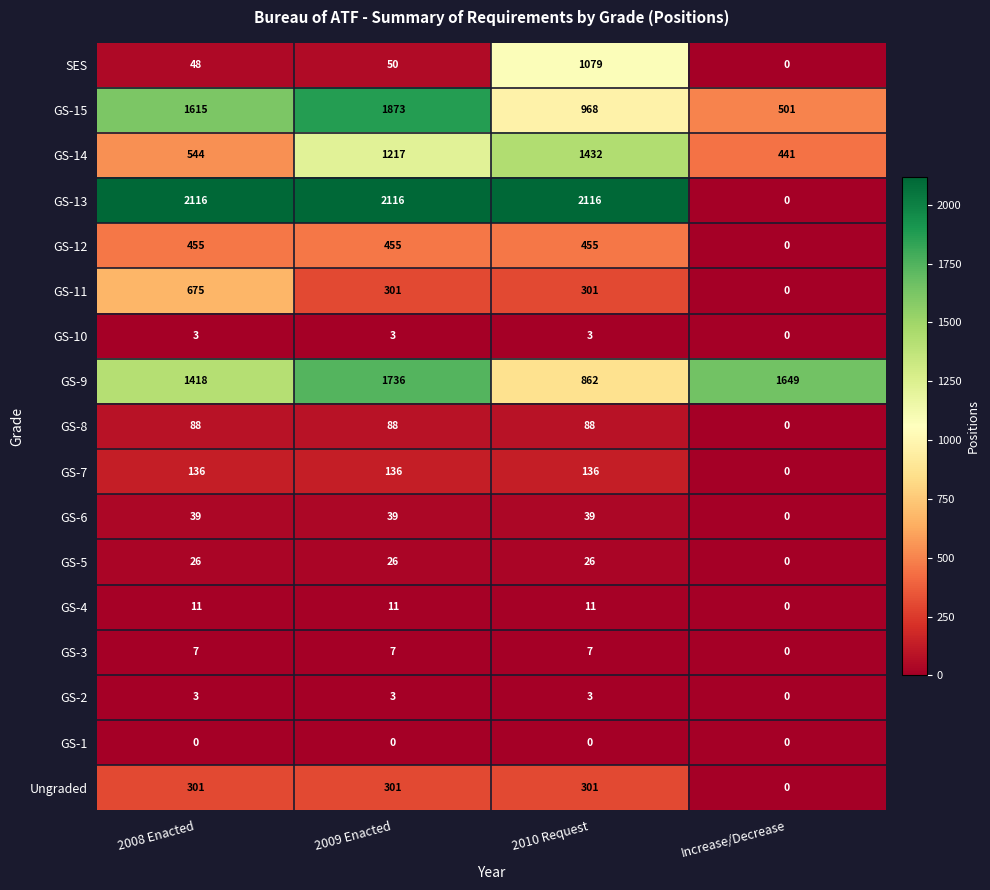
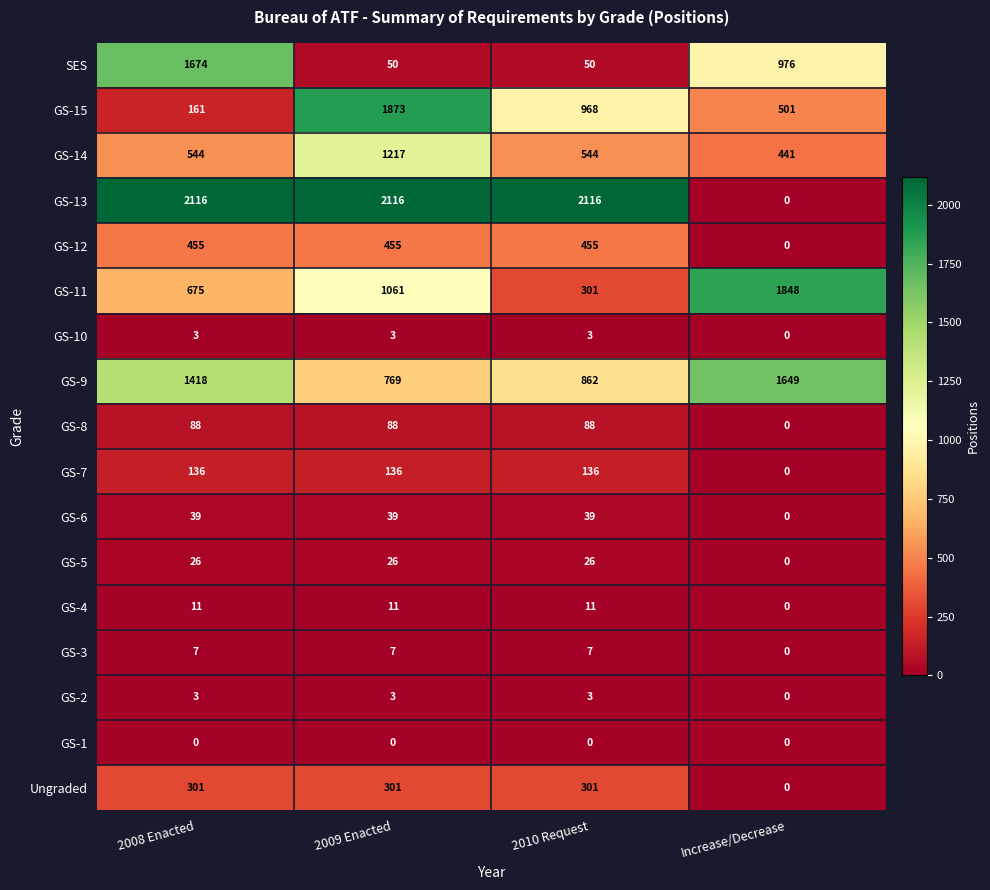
SES, 2008 Enacted: 48 -> 1674
SES, 2010 Request: 1079 -> 50
SES, Increase/Decrease: 0 -> 976
GS-15, 2008 Enacted: 1615 -> 161
GS-14, 2010 Request: 1432 -> 544
GS-11, 2009 Enacted: 301 -> 1061
GS-11, Increase/Decrease: 0 -> 1848
GS-9, 2009 Enacted: 1736 -> 769
